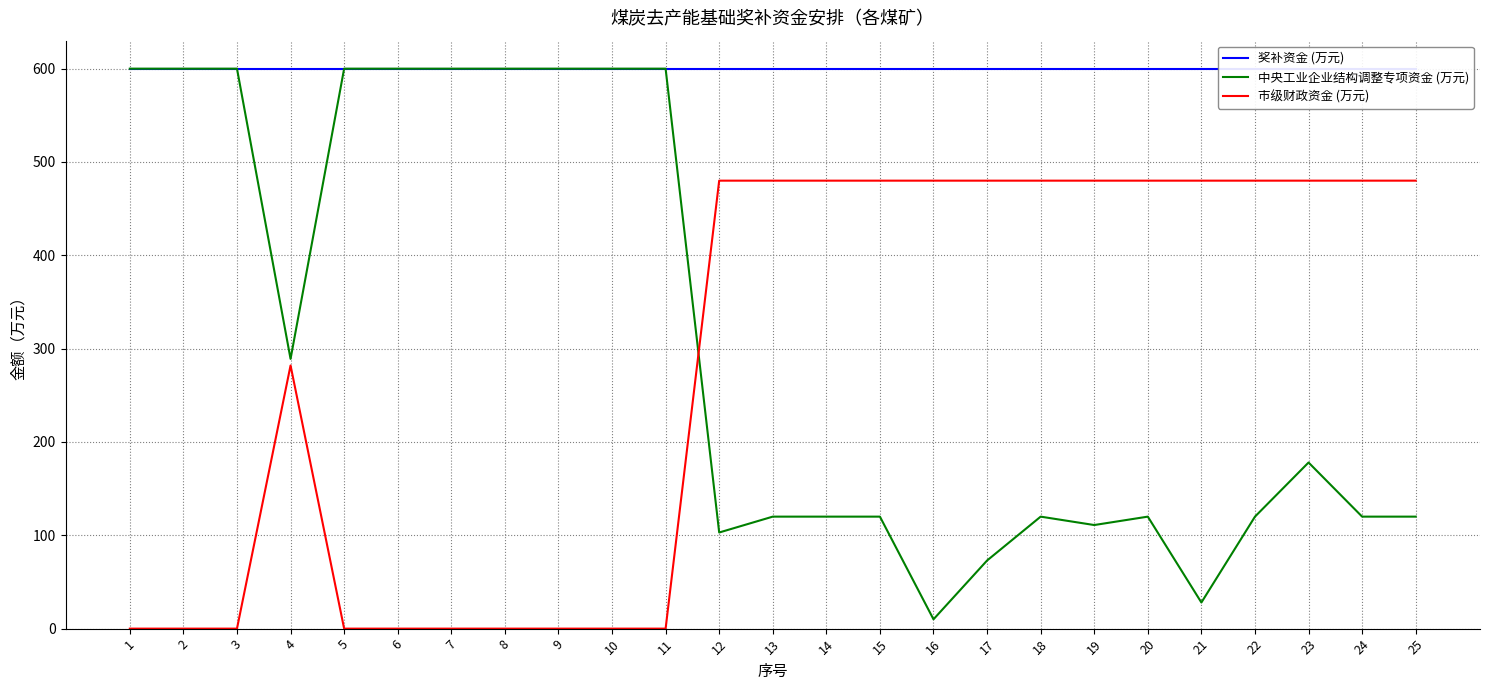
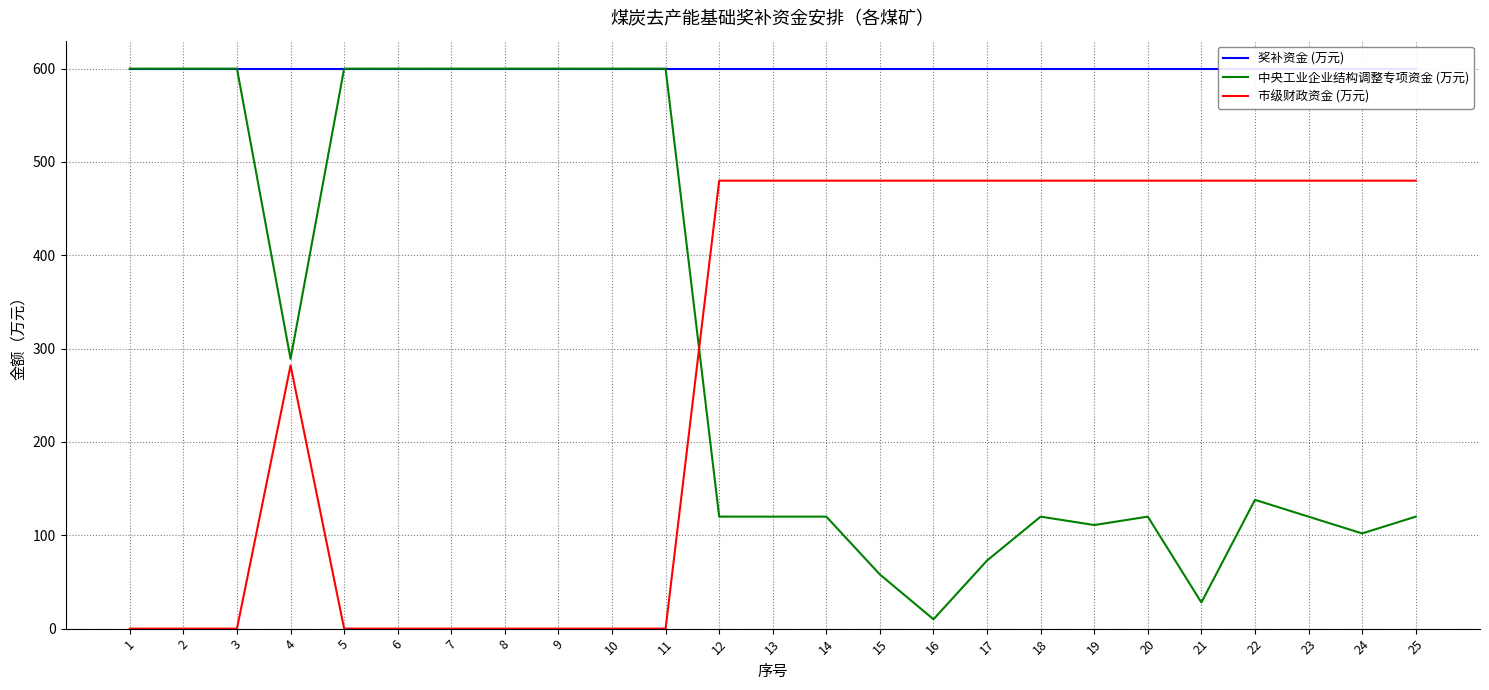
中央工业企业结构调整专项资金 (万元), 12: 100 -> 120
中央工业企业结构调整专项资金 (万元), 15: 120 -> 60
中央工业企业结构调整专项资金 (万元), 22: 120 -> 140
中央工业企业结构调整专项资金 (万元), 23: 180 -> 120
中央工业企业结构调整专项资金 (万元), 24: 120 -> 100
